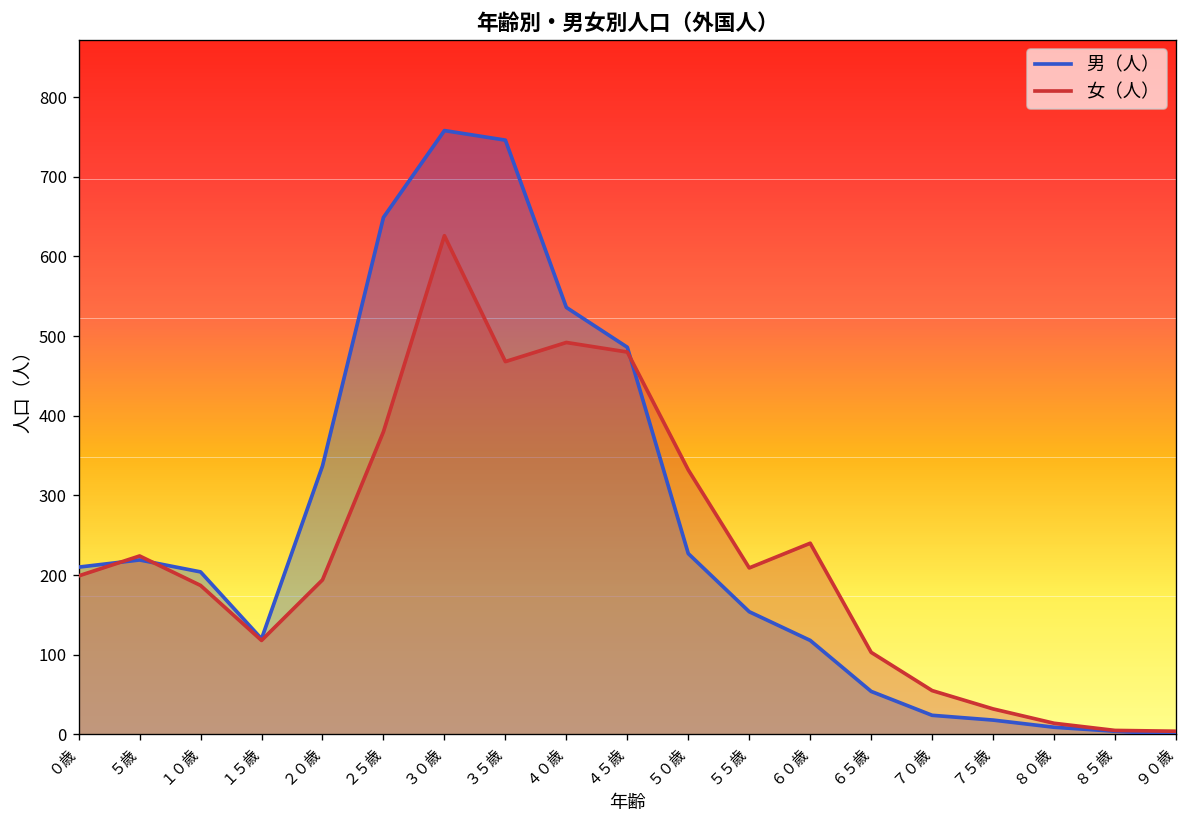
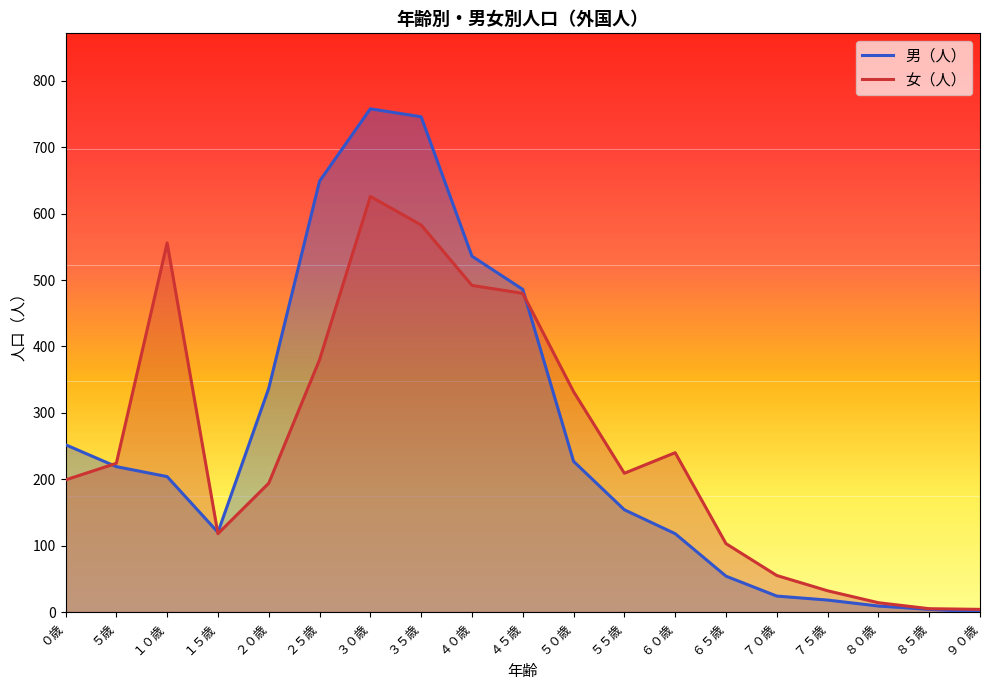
男（人）, ０歳: 210 -> 250
女（人）, １０歳: 190 -> 560
女（人）, ３５歳: 470 -> 580
